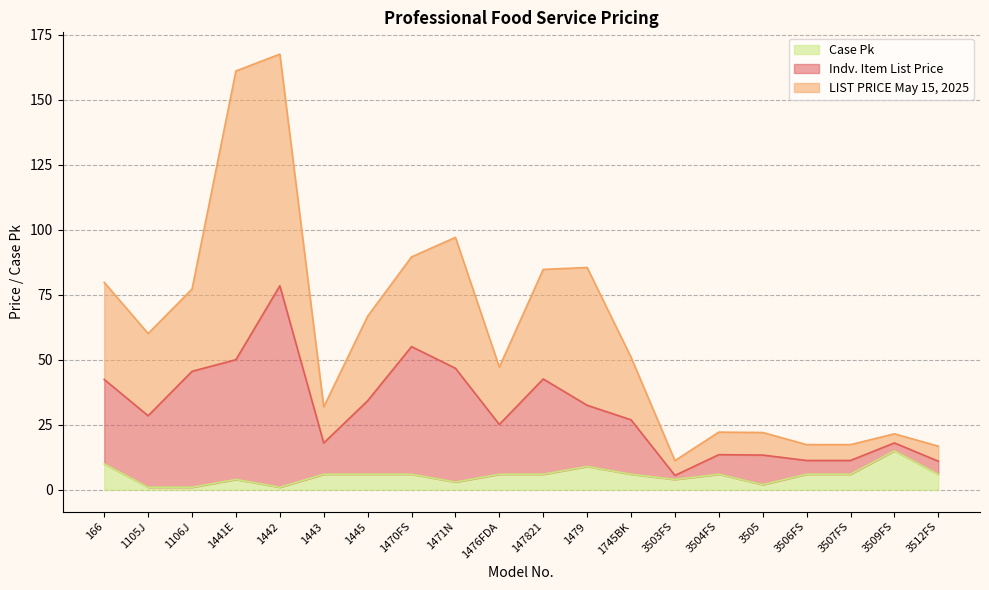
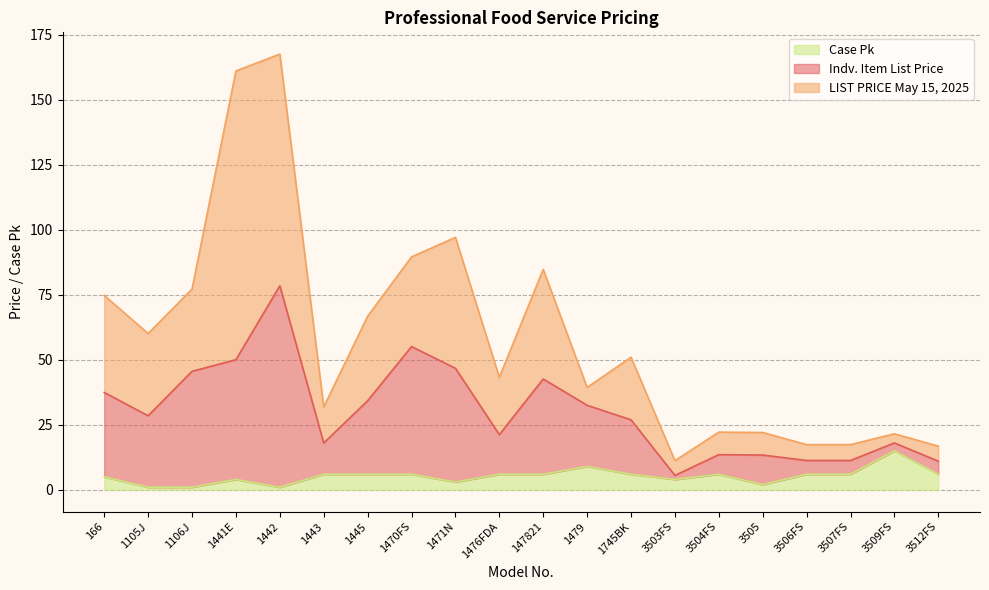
Case Pk, 166: 10 -> 5
Indv. Item List Price, 1476FDA: 19 -> 15
LIST PRICE May 15, 2025, 1479: 53 -> 7
